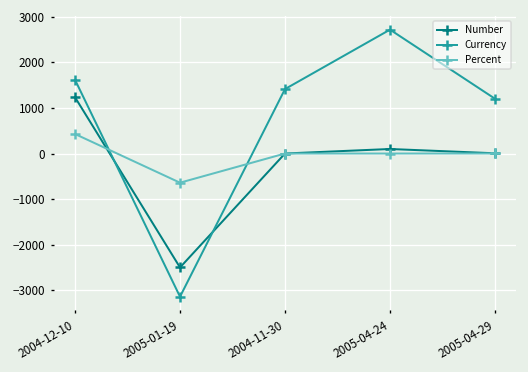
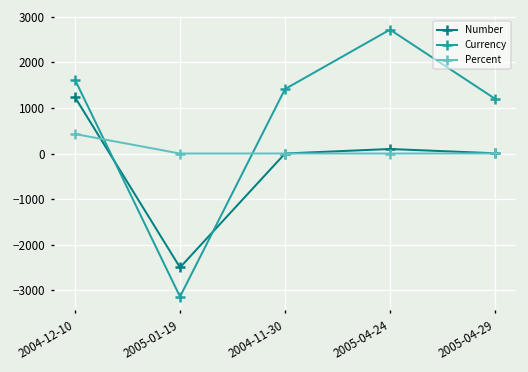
Percent, 2005-01-19: -600 -> 0
